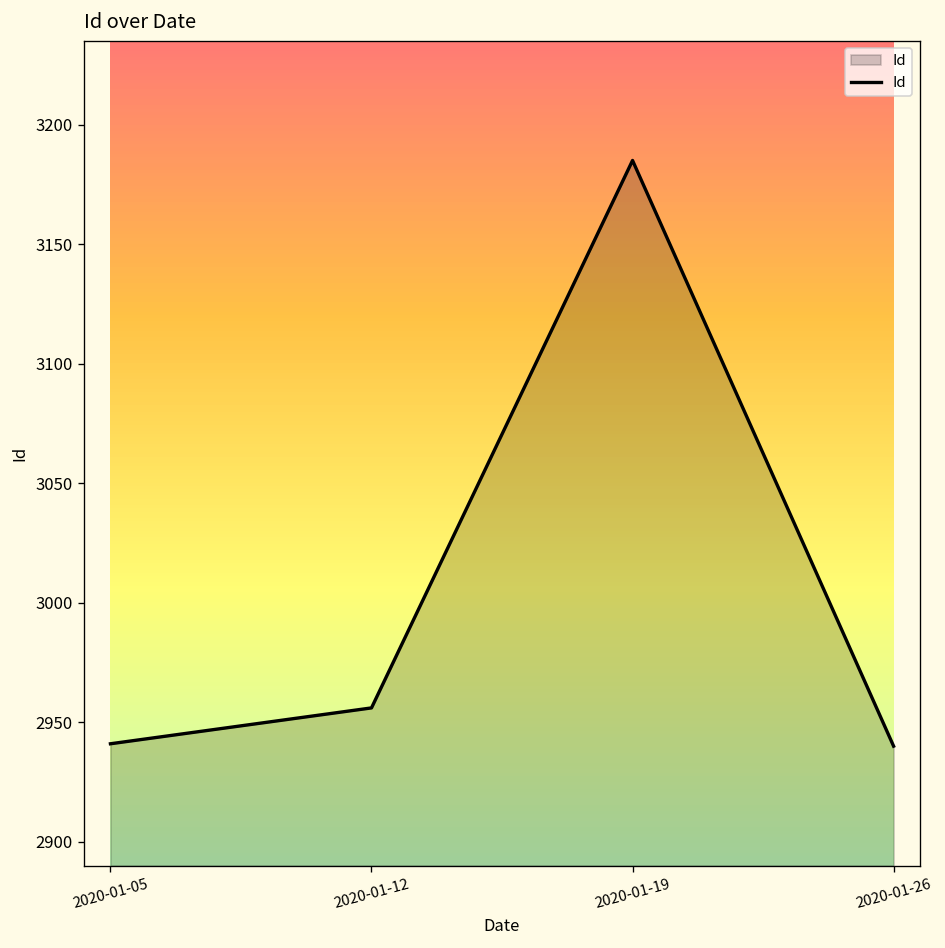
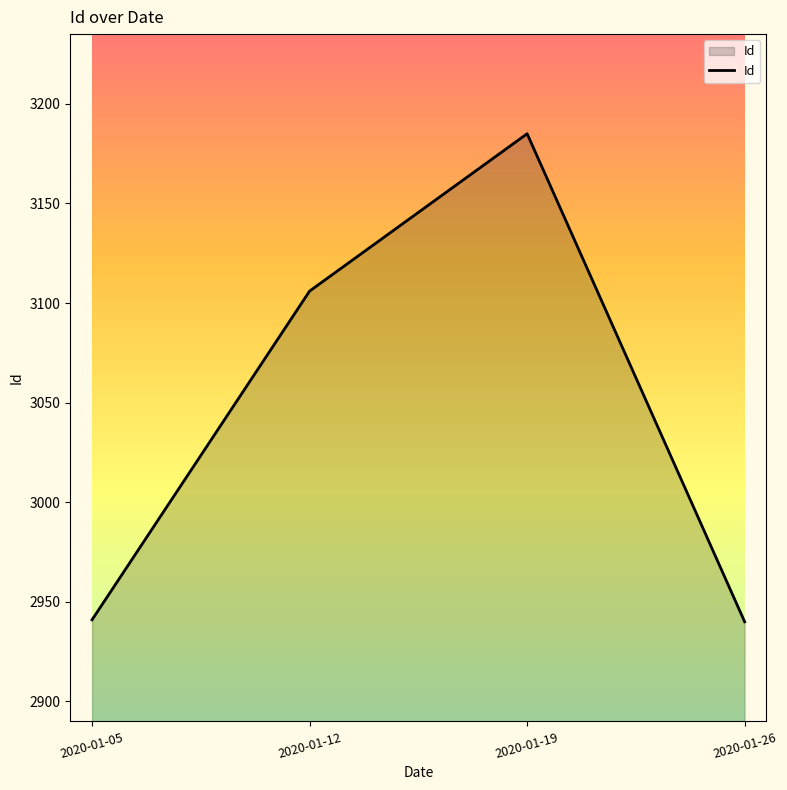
2020-01-12: 2956 -> 3106
